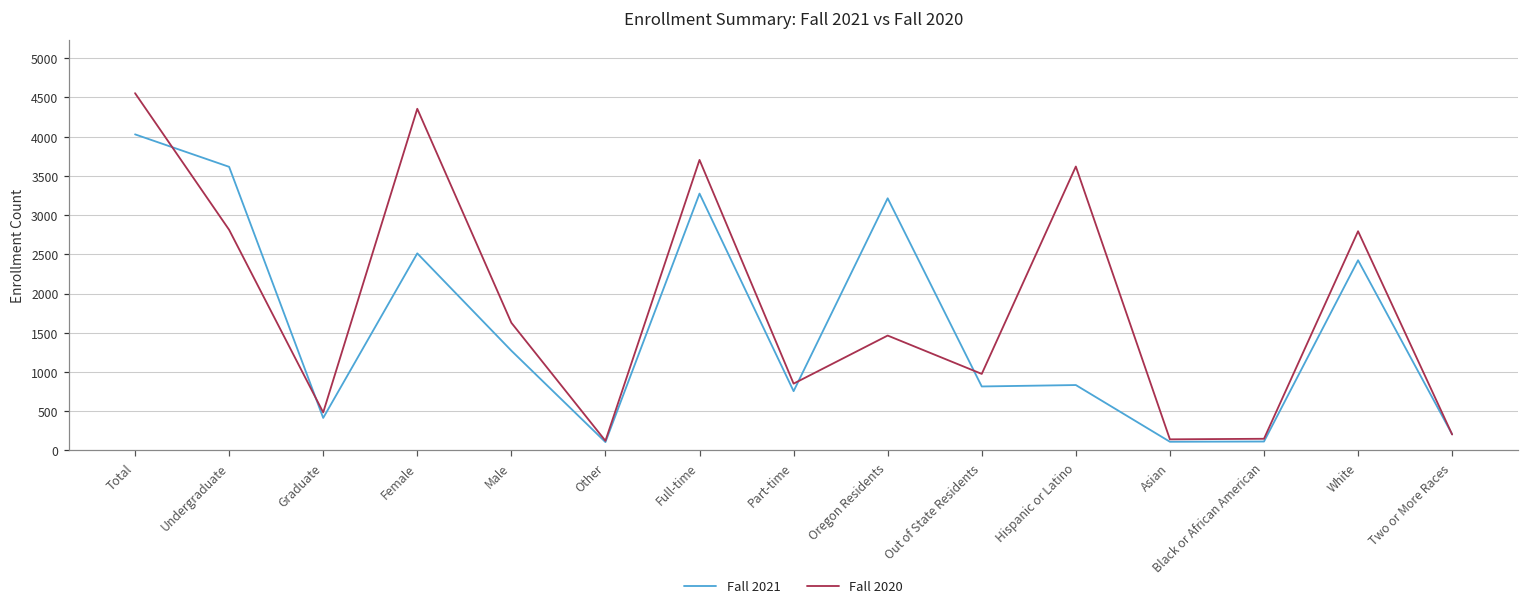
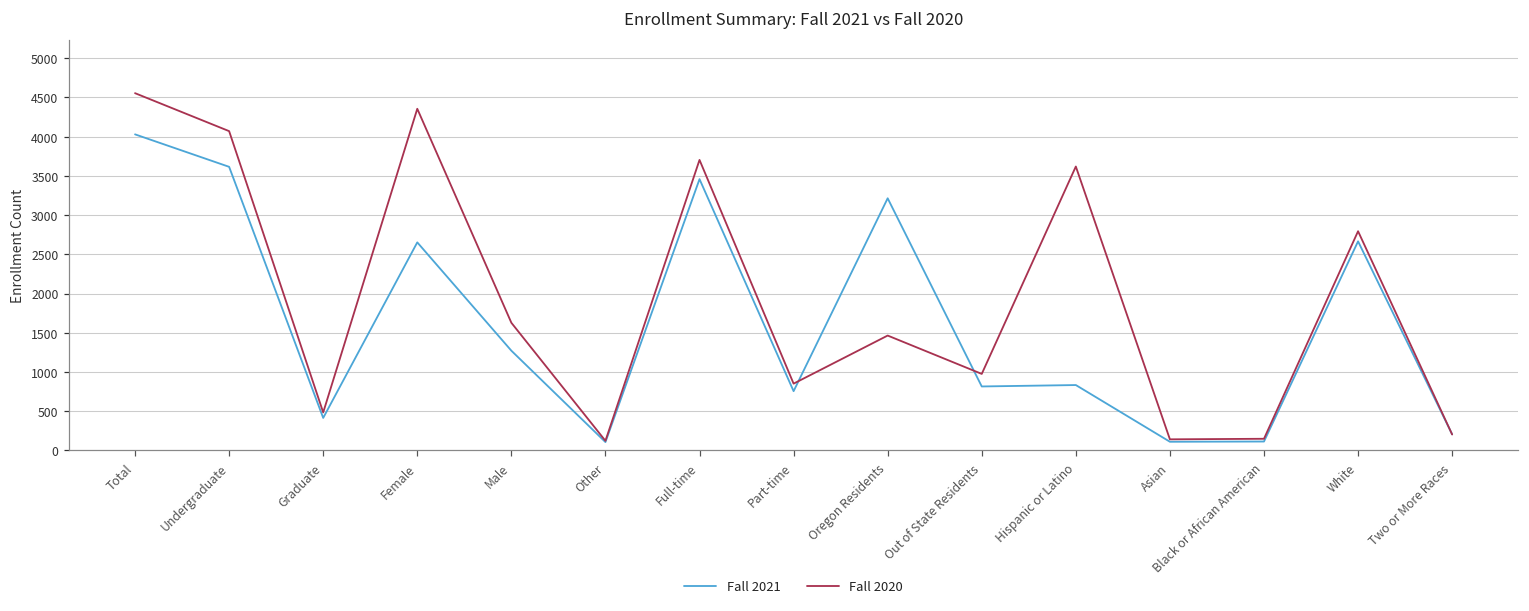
Fall 2020, Undergraduate: 2800 -> 4100
Fall 2021, Female: 2500 -> 2700
Fall 2021, Full-time: 3300 -> 3500
Fall 2021, White: 2400 -> 2700
